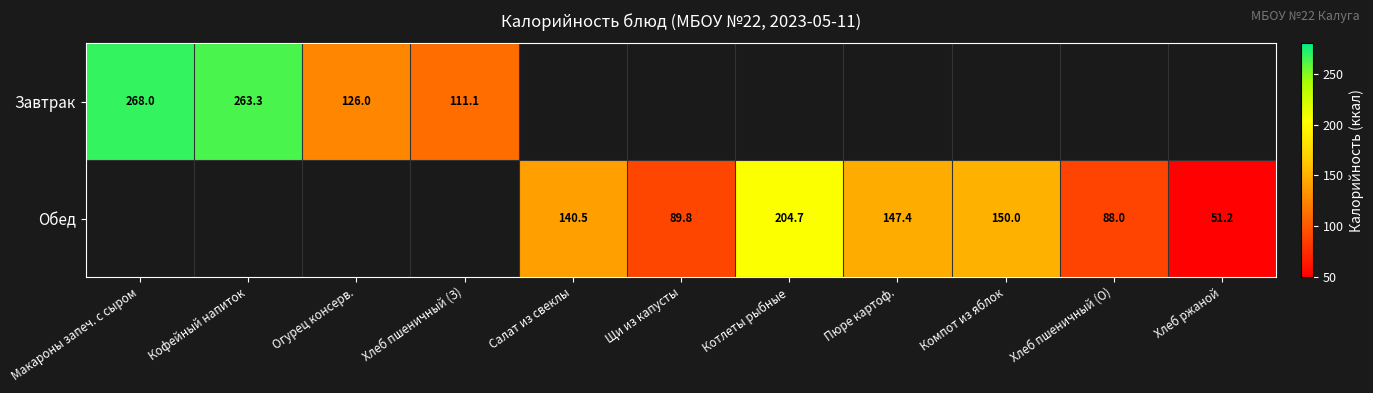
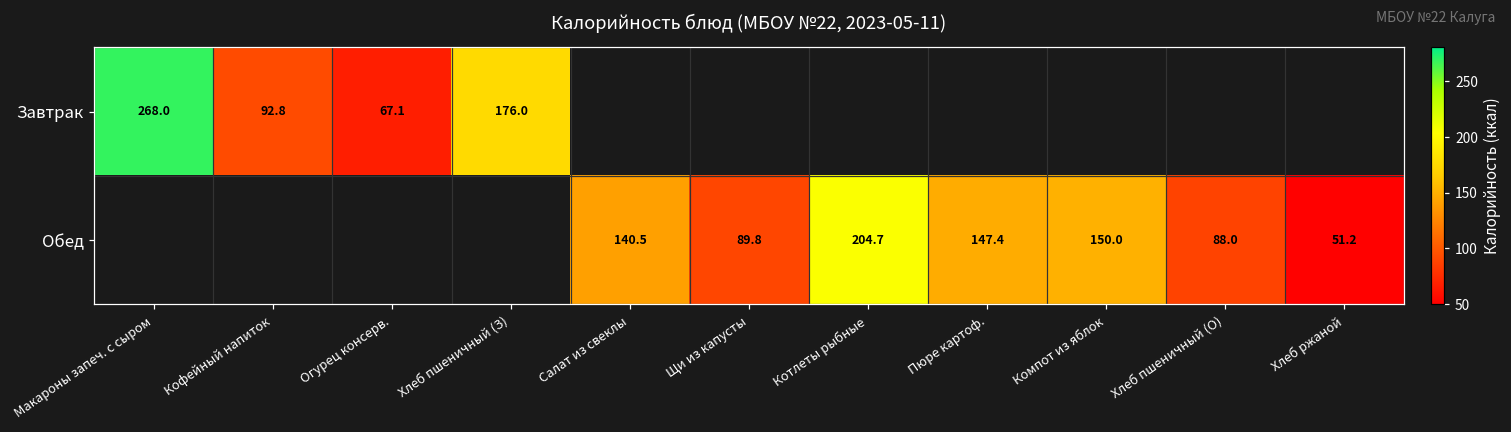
Завтрак, Кофейный напиток: 263.3 -> 92.8
Завтрак, Огурец консерв.: 126.0 -> 67.1
Завтрак, Хлеб пшеничный (З): 111.1 -> 176.0
